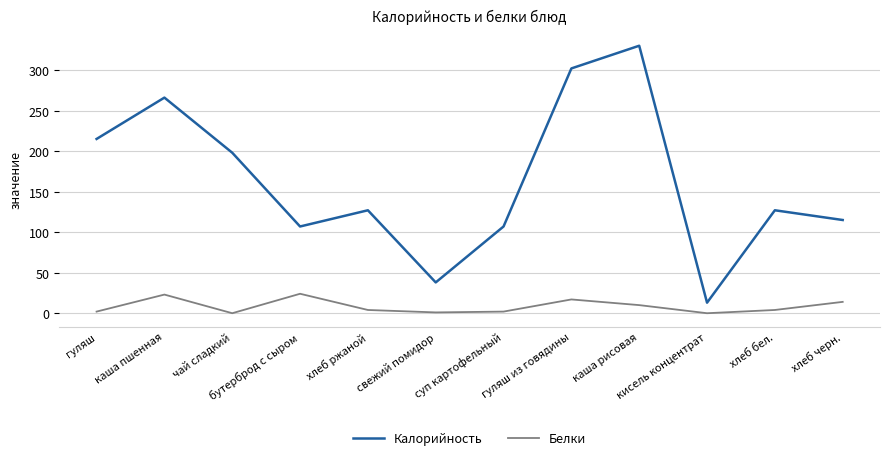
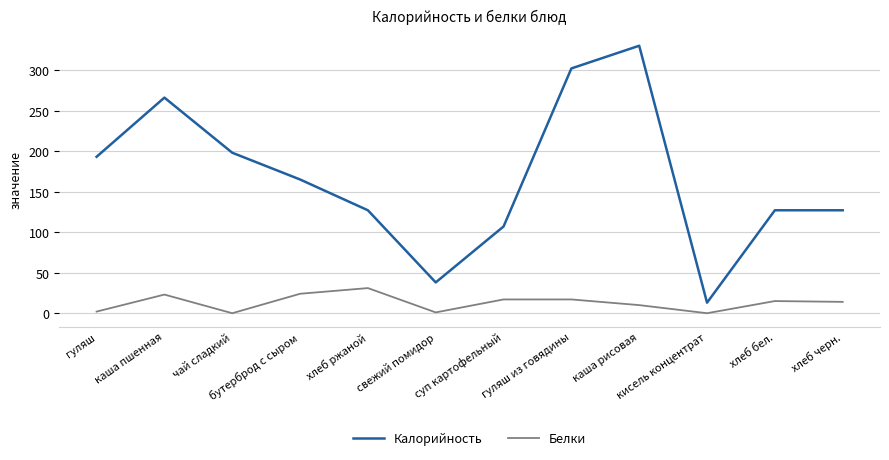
Калорийность, гуляш: 220 -> 190
Калорийность, бутерброд с сыром: 110 -> 170
Белки, хлеб ржаной: 0 -> 30
Белки, суп картофельный: 0 -> 20
Белки, хлеб бел.: 0 -> 20
Калорийность, хлеб черн.: 120 -> 130
